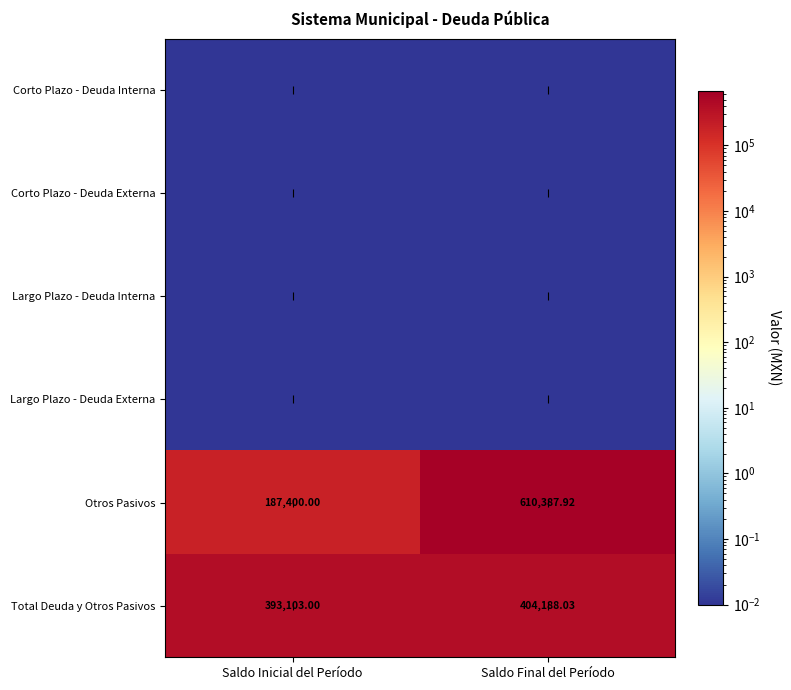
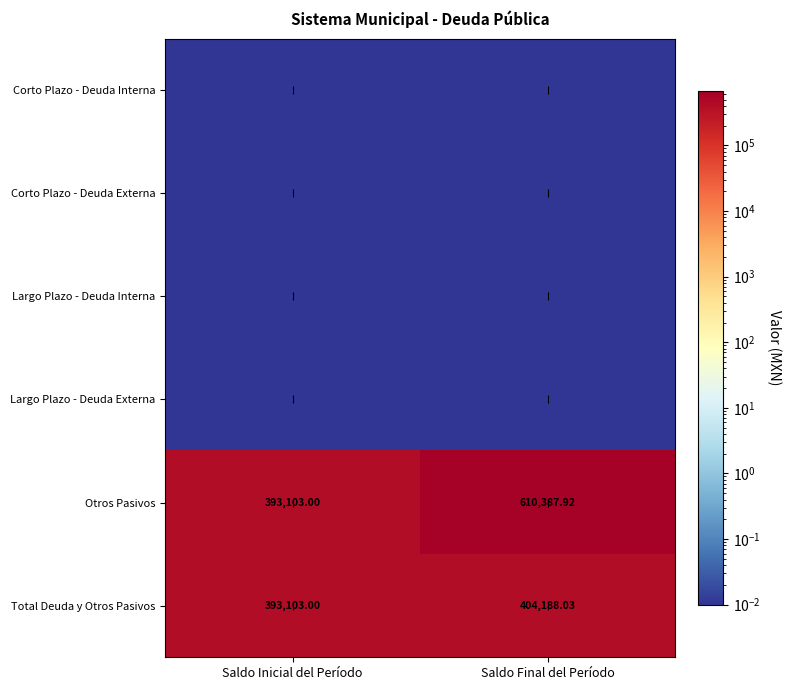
Otros Pasivos, Saldo Inicial del Período: 187,400.00 -> 393,103.00
